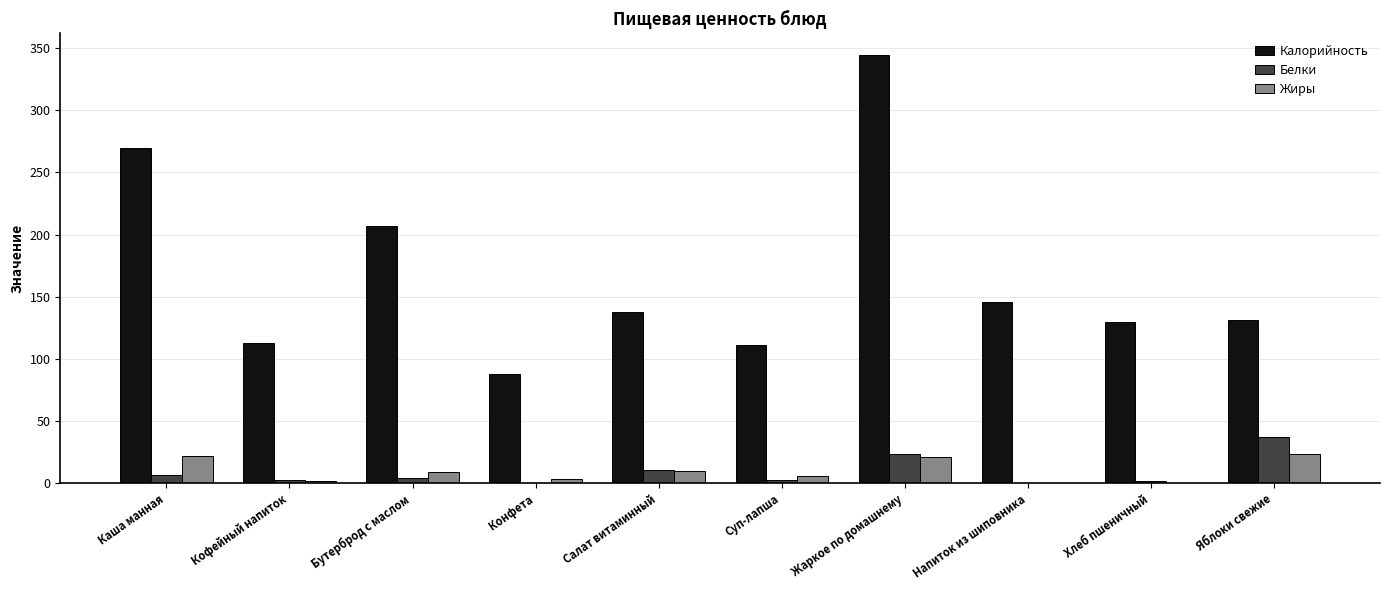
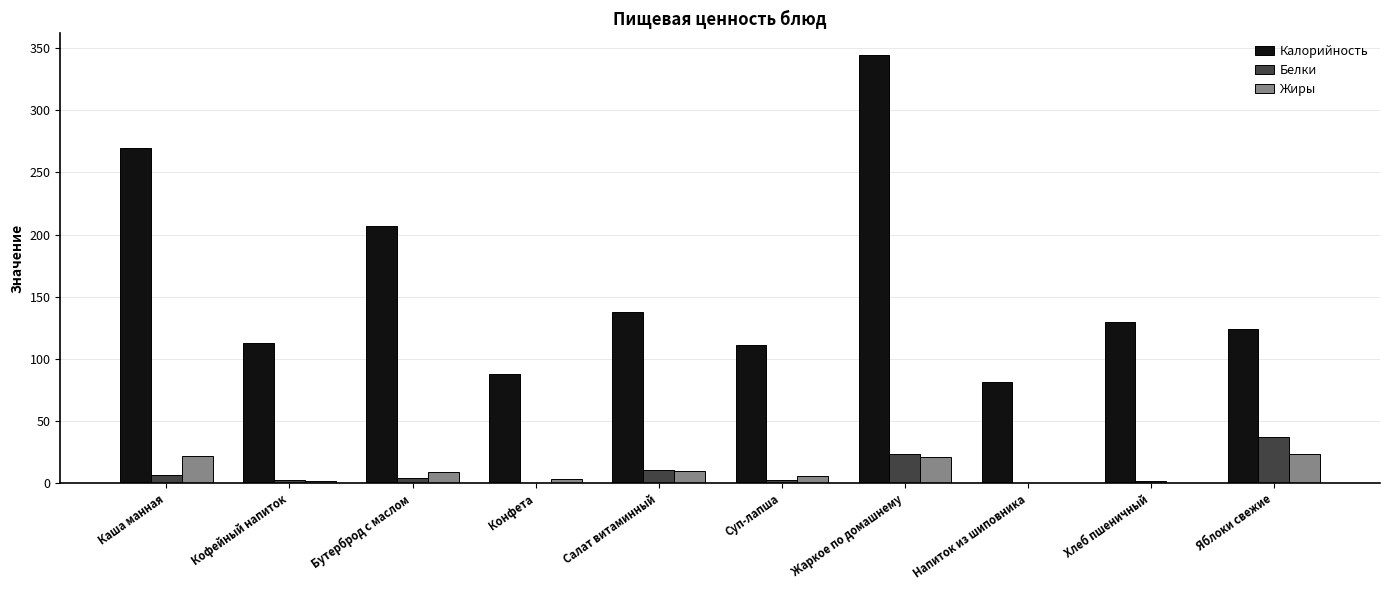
Калорийность, Напиток из шиповника: 146 -> 81
Калорийность, Яблоки свежие: 132 -> 124
